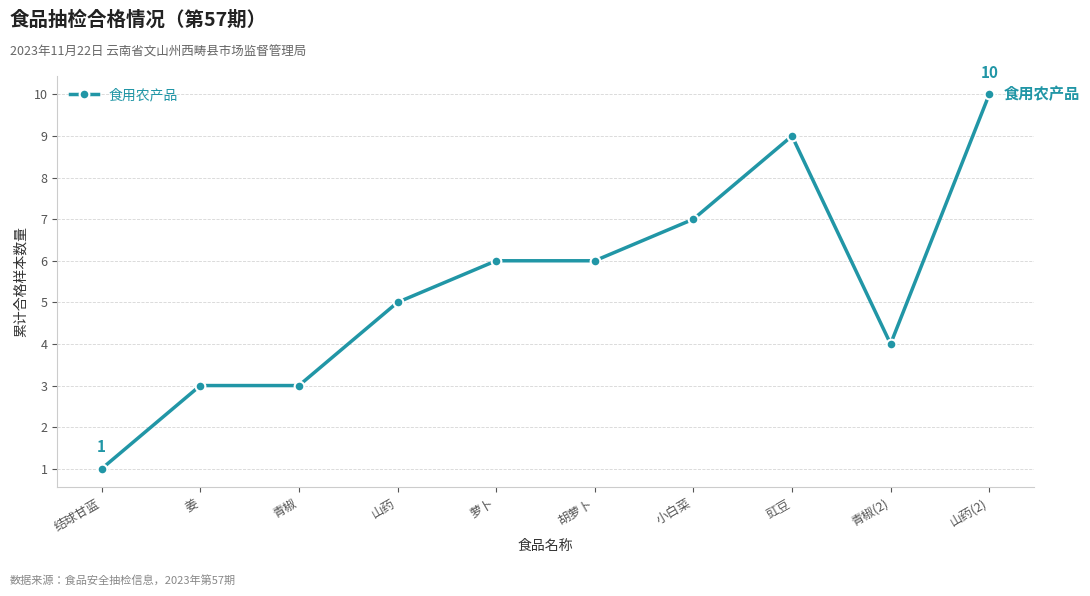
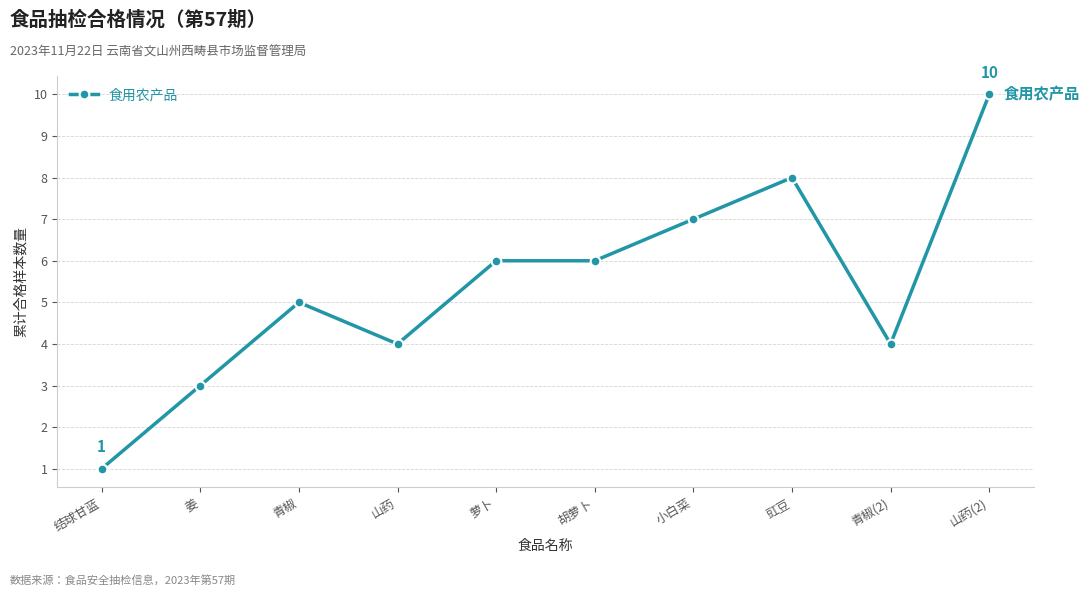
青椒: 3 -> 5
山药: 5 -> 4
豇豆: 9 -> 8
